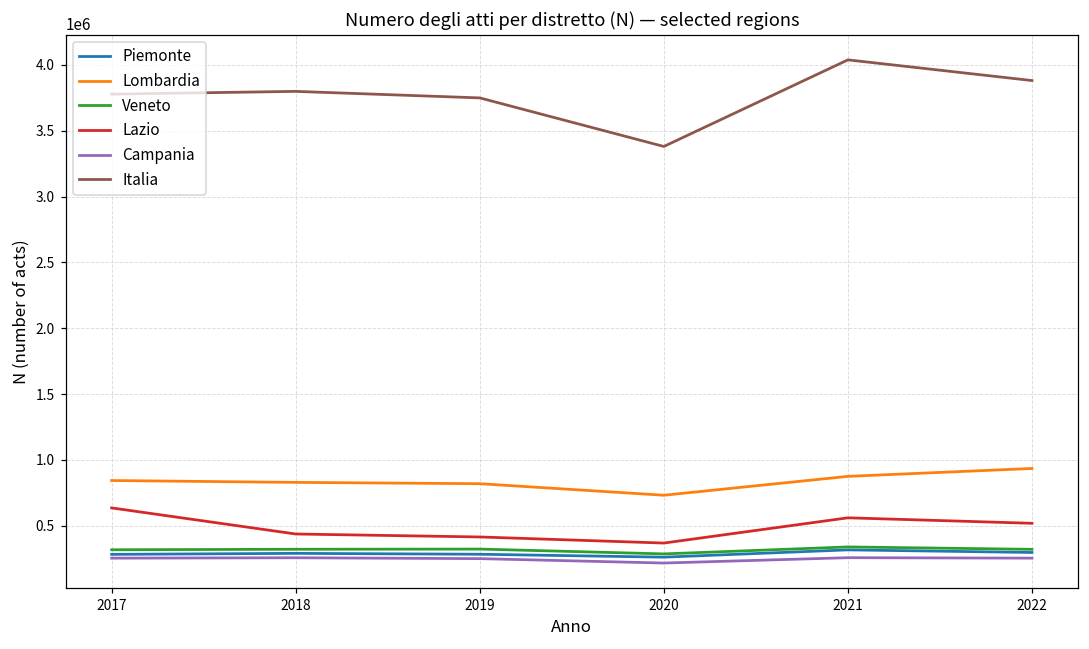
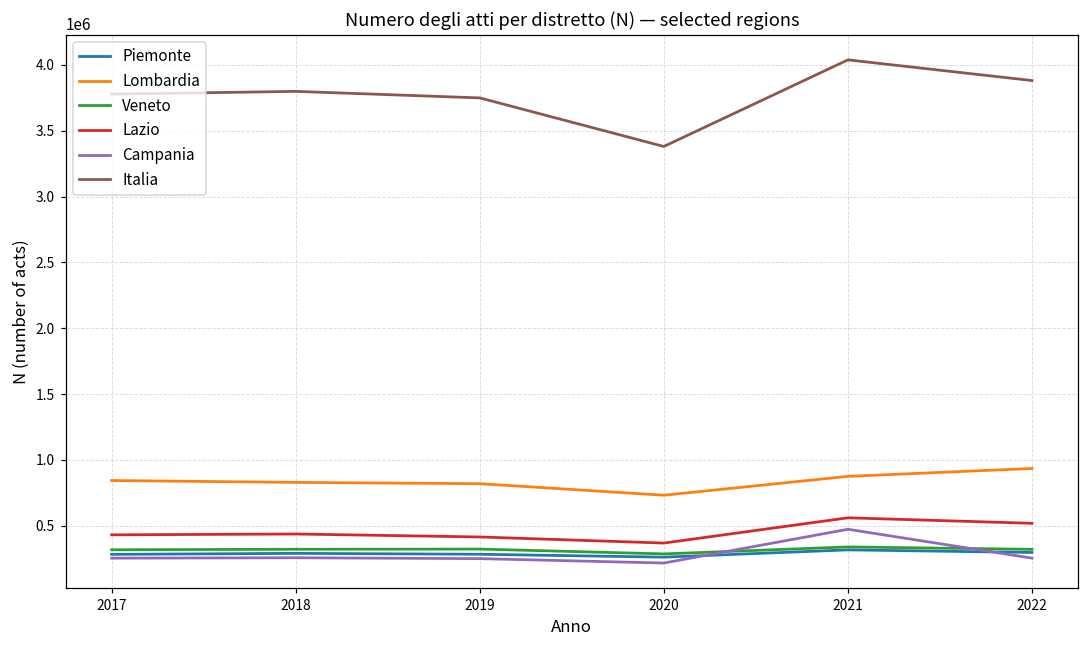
Lazio, 2017: 640000 -> 430000
Campania, 2021: 260000 -> 470000
